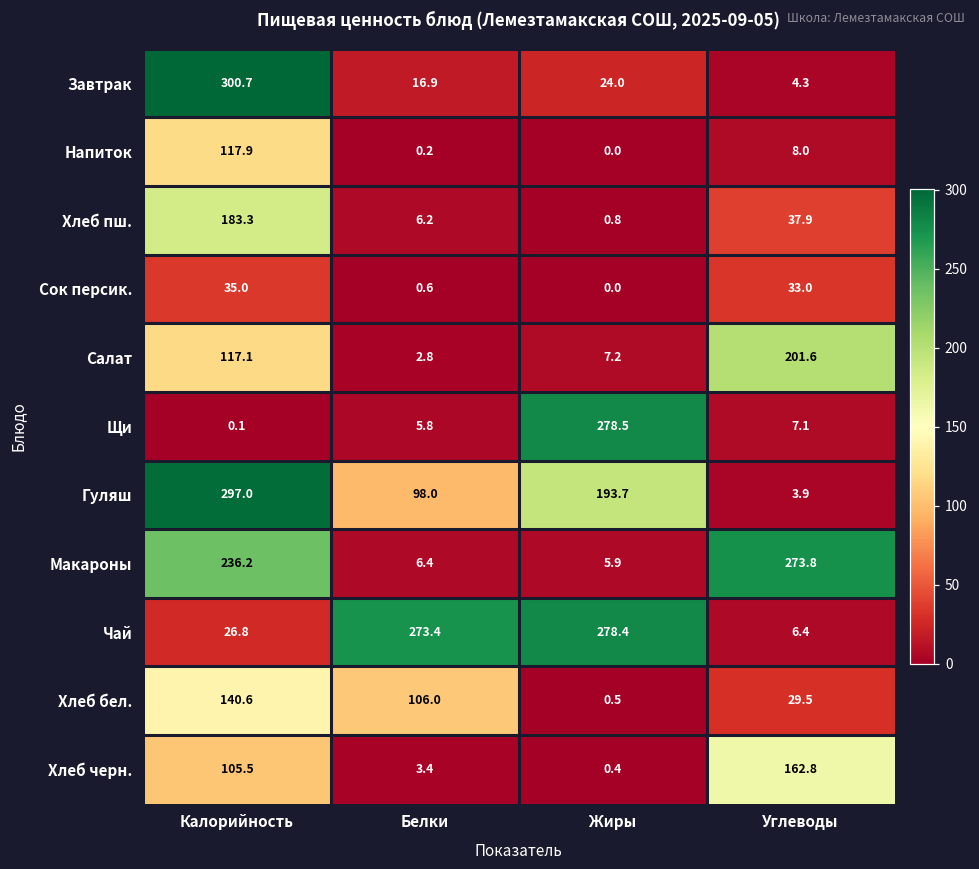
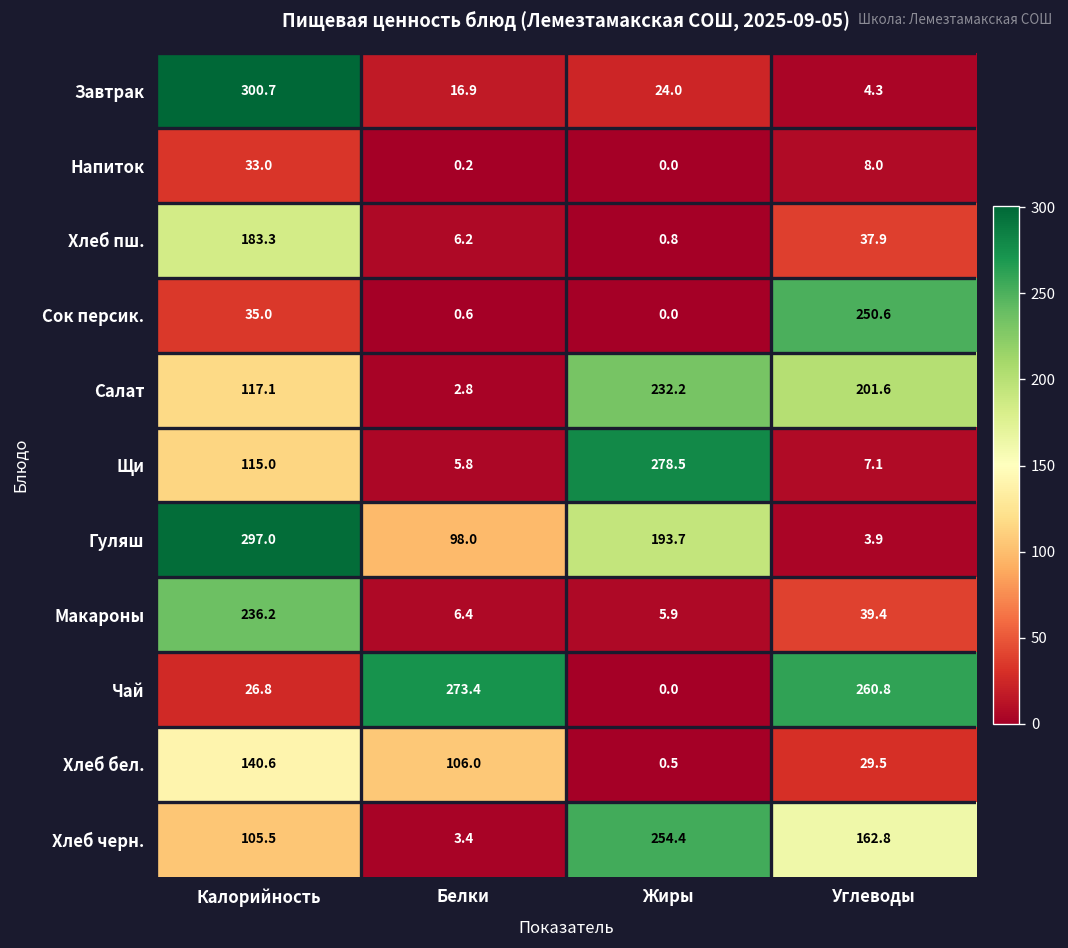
Напиток, Калорийность: 117.9 -> 33.0
Сок персик., Углеводы: 33.0 -> 250.6
Салат, Жиры: 7.2 -> 232.2
Щи, Калорийность: 0.1 -> 115.0
Макароны, Углеводы: 273.8 -> 39.4
Чай, Жиры: 278.4 -> 0.0
Чай, Углеводы: 6.4 -> 260.8
Хлеб черн., Жиры: 0.4 -> 254.4
